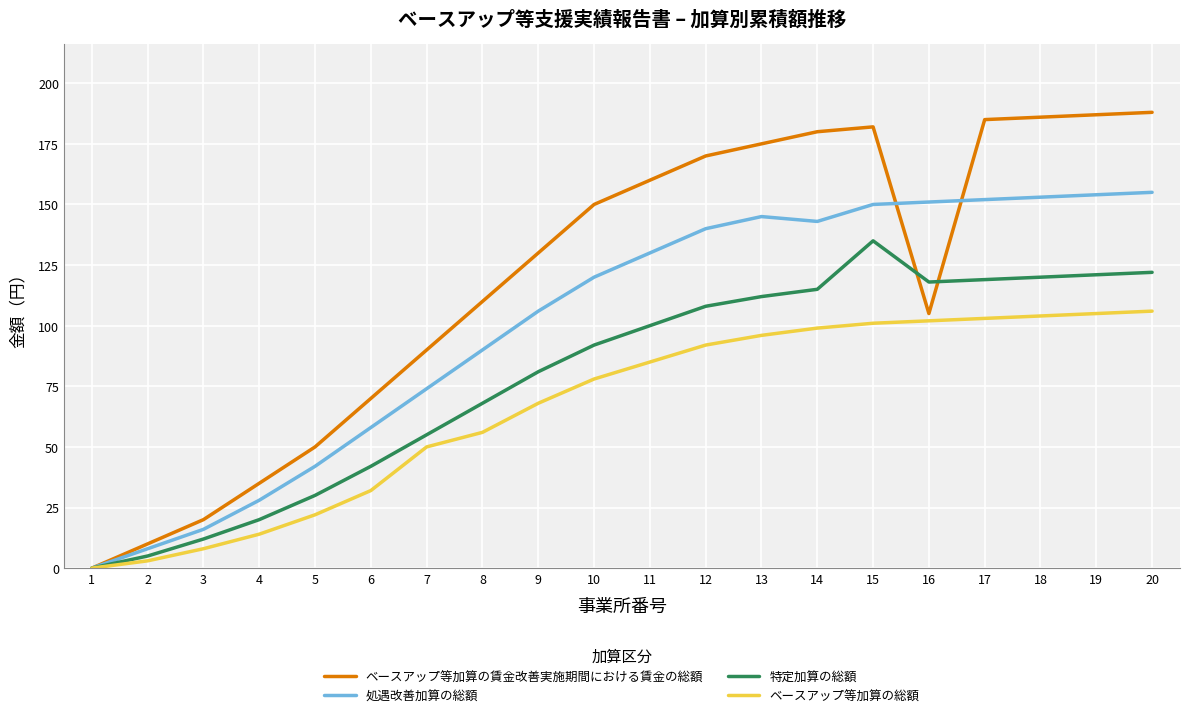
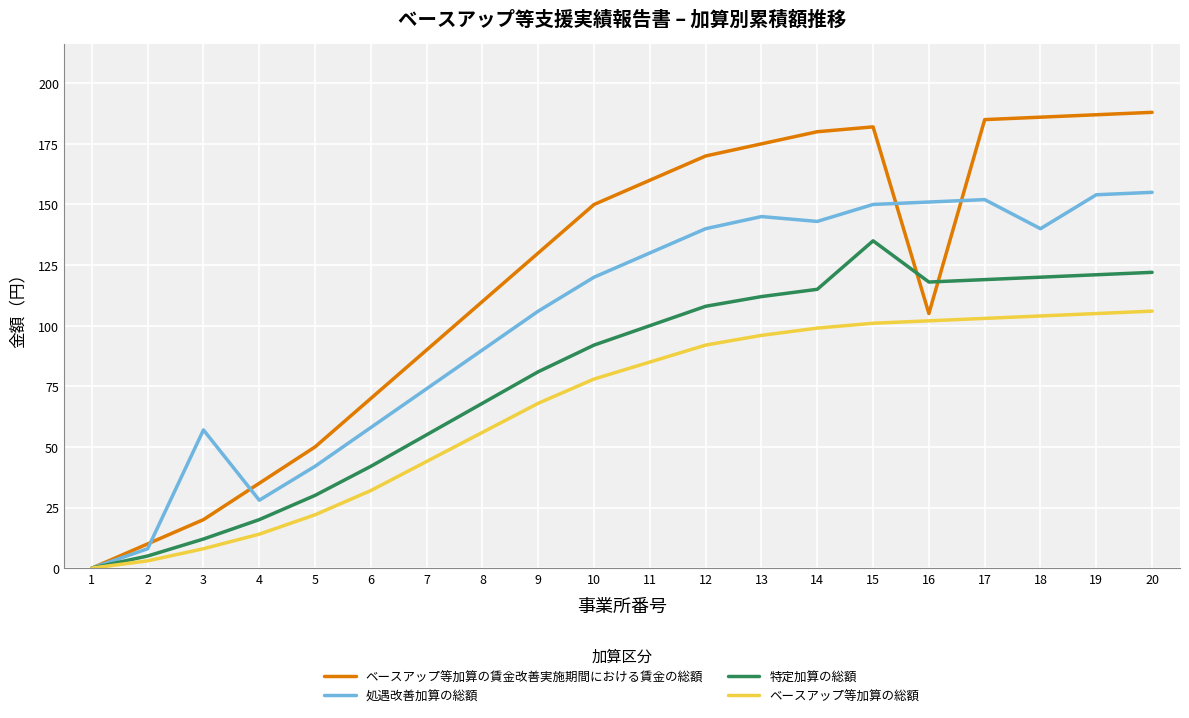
処遇改善加算の総額, 3: 16 -> 57
ベースアップ等加算の総額, 7: 50 -> 44
処遇改善加算の総額, 18: 153 -> 140
